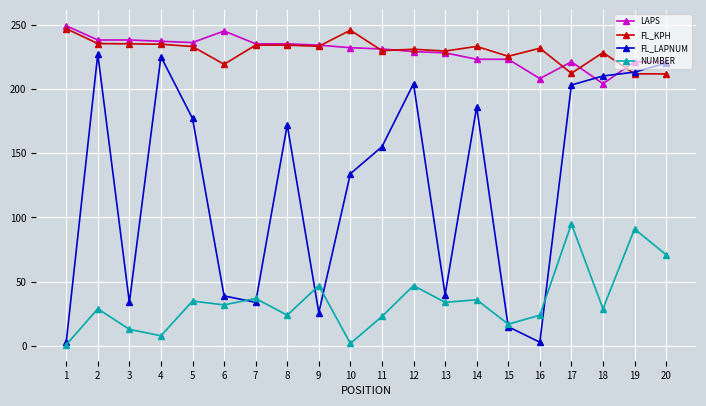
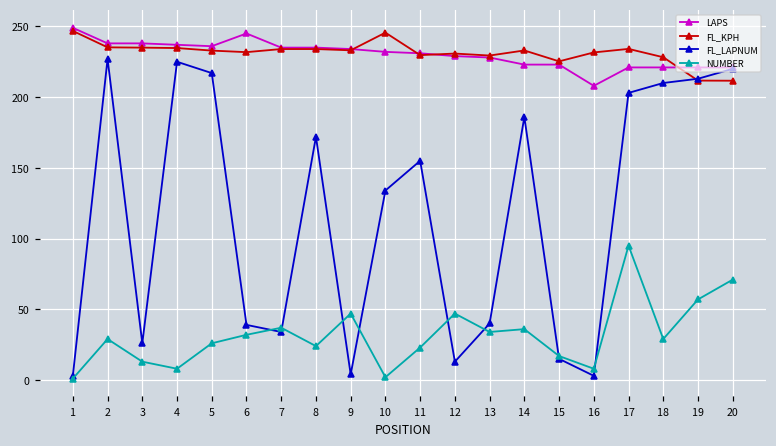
FL_LAPNUM, 3: 34 -> 26
FL_LAPNUM, 5: 177 -> 217
NUMBER, 5: 35 -> 26
FL_KPH, 6: 219 -> 232
FL_LAPNUM, 9: 26 -> 4
FL_LAPNUM, 12: 204 -> 13
NUMBER, 16: 24 -> 8
FL_KPH, 17: 212 -> 234
LAPS, 18: 204 -> 221
NUMBER, 19: 91 -> 57
